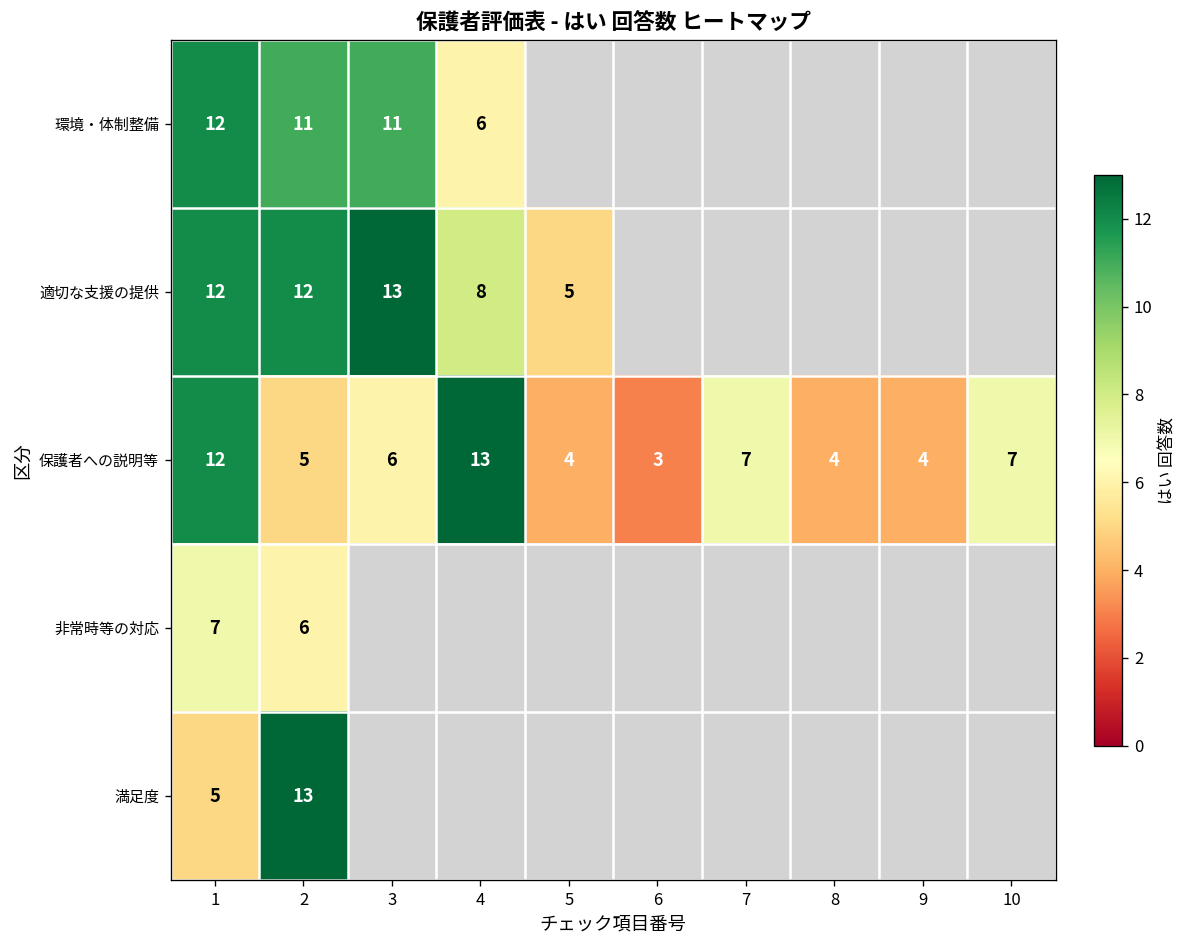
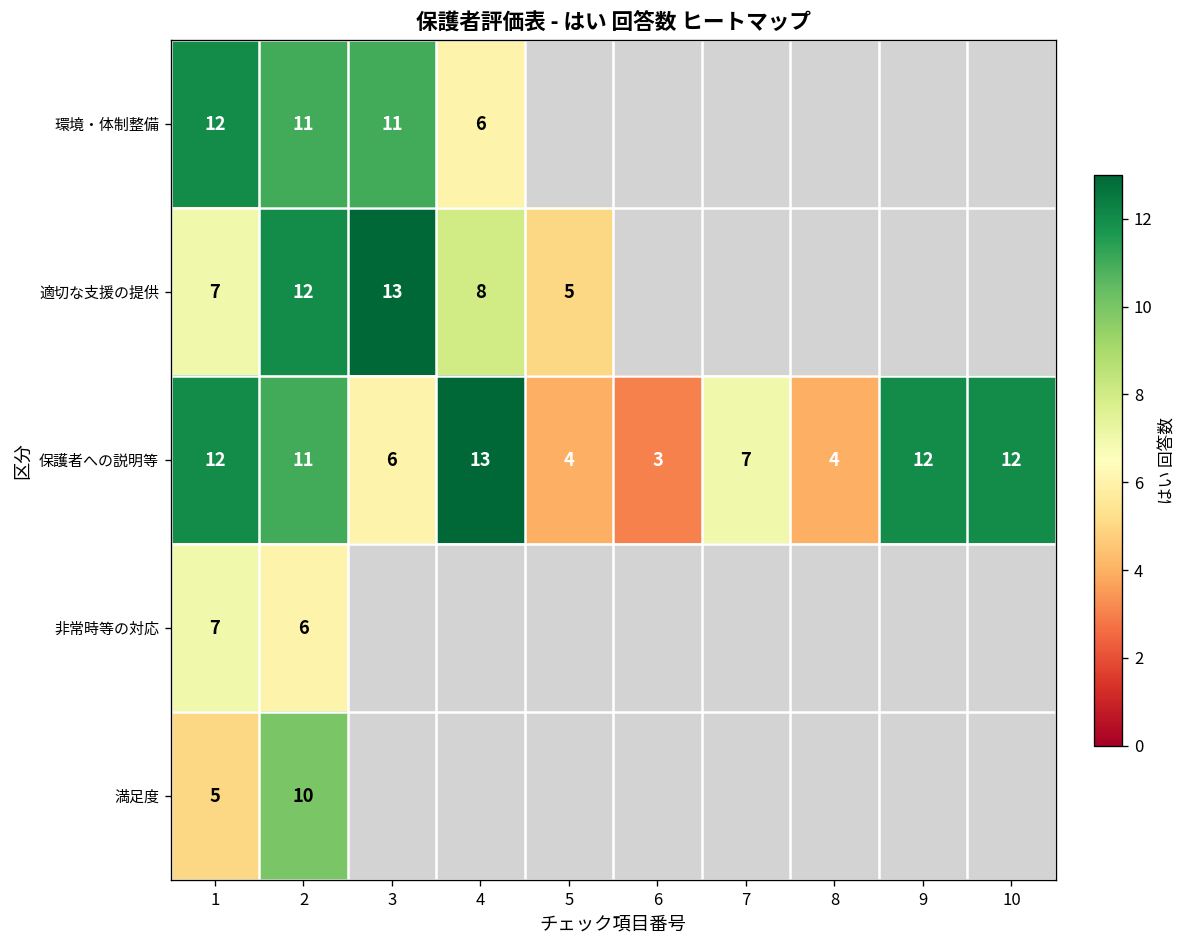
適切な支援の提供, 1: 12 -> 7
保護者への説明等, 2: 5 -> 11
保護者への説明等, 9: 4 -> 12
保護者への説明等, 10: 7 -> 12
満足度, 2: 13 -> 10
